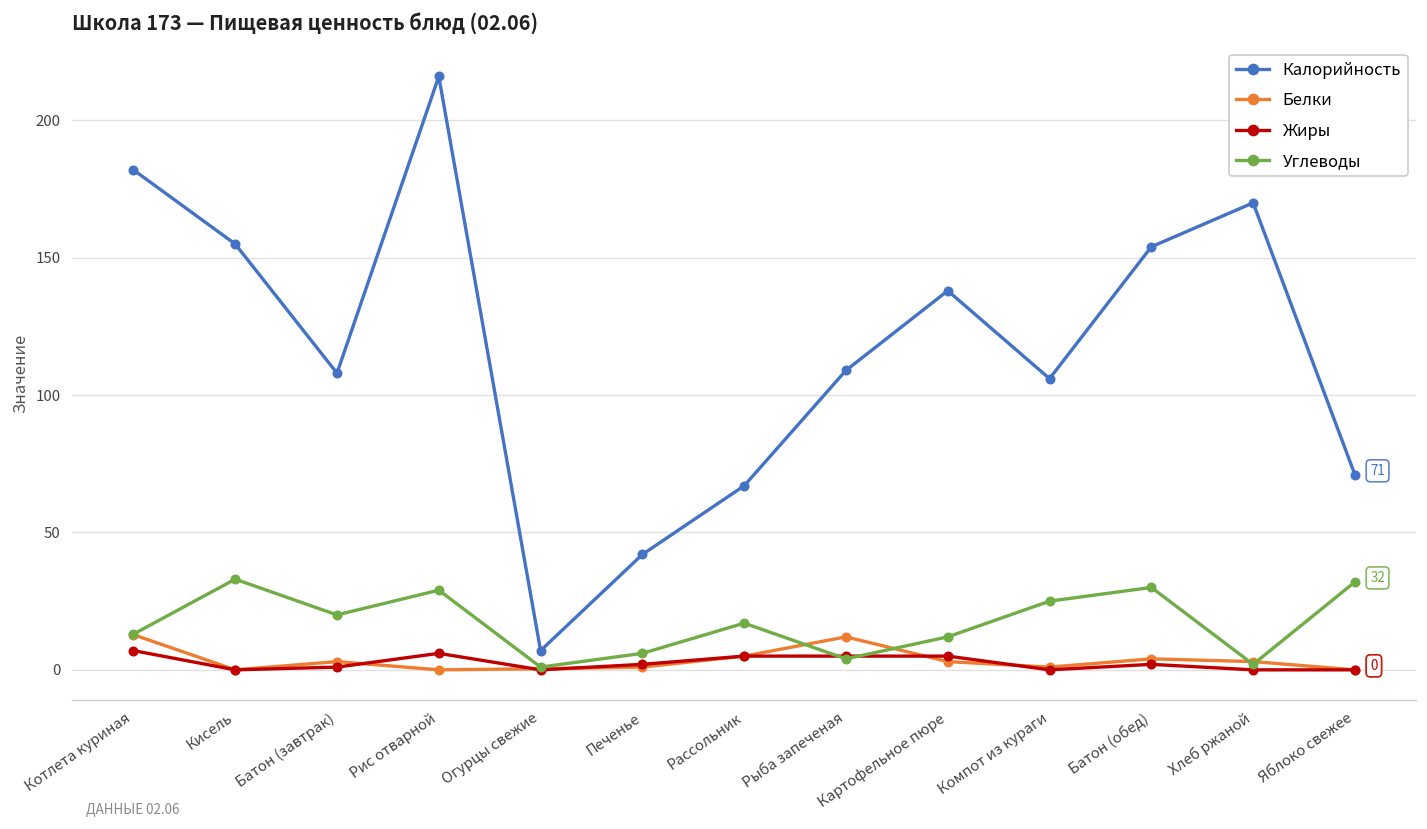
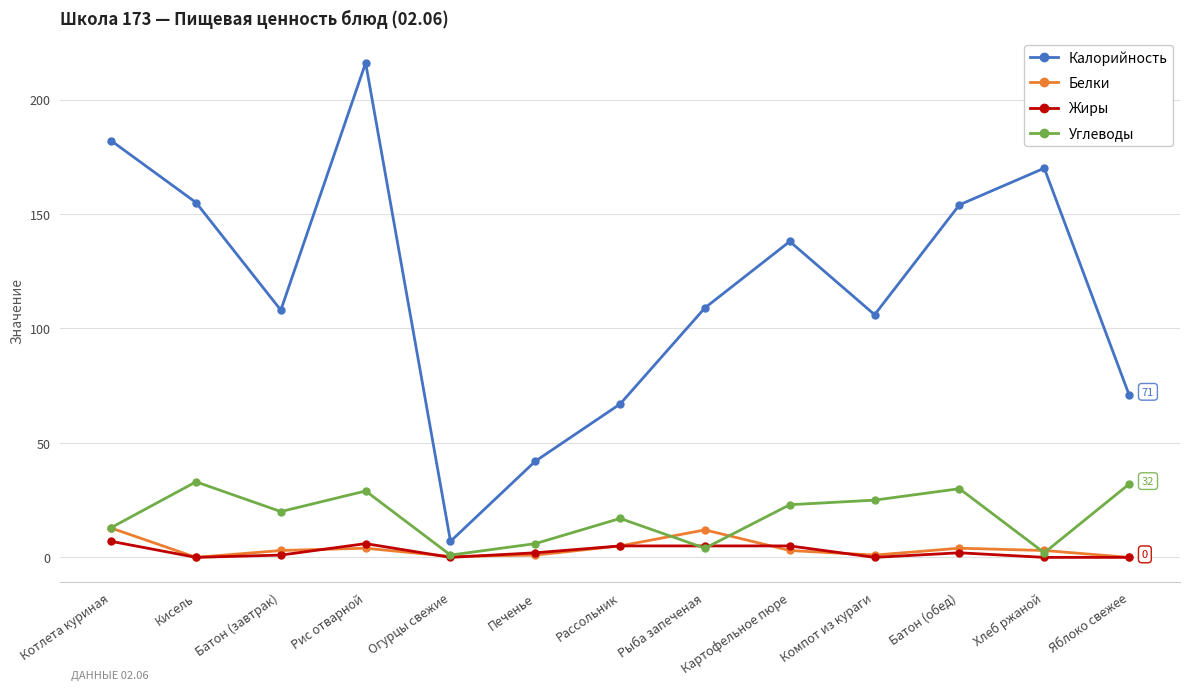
Белки, Рис отварной: 0 -> 4
Углеводы, Картофельное пюре: 12 -> 23
